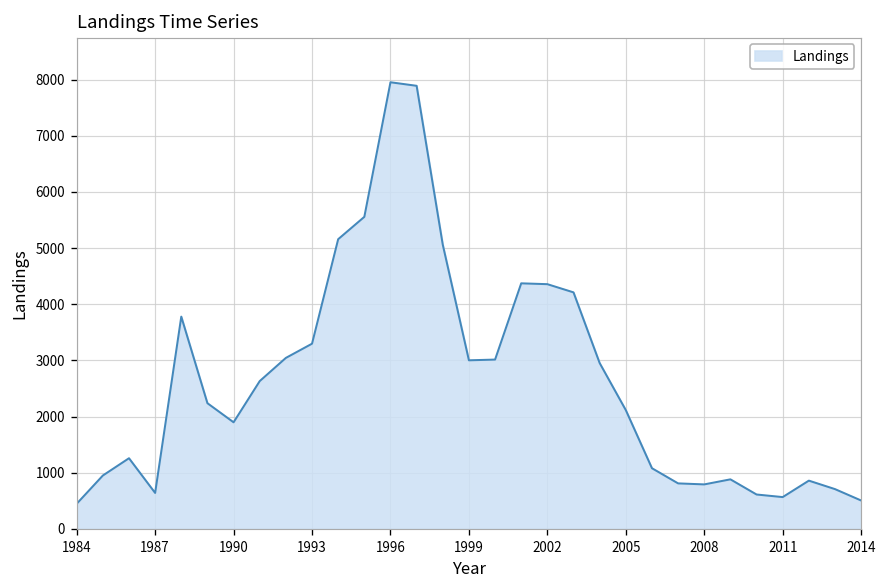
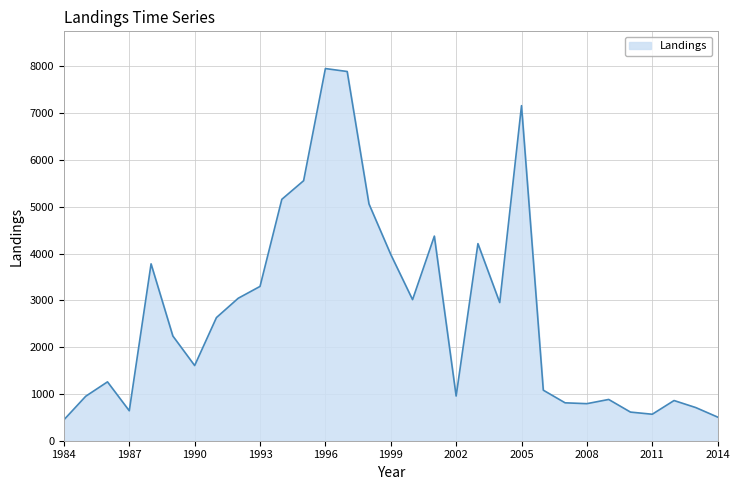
1990: 1900 -> 1600
1999: 3000 -> 4000
2002: 4400 -> 1000
2005: 2100 -> 7200
